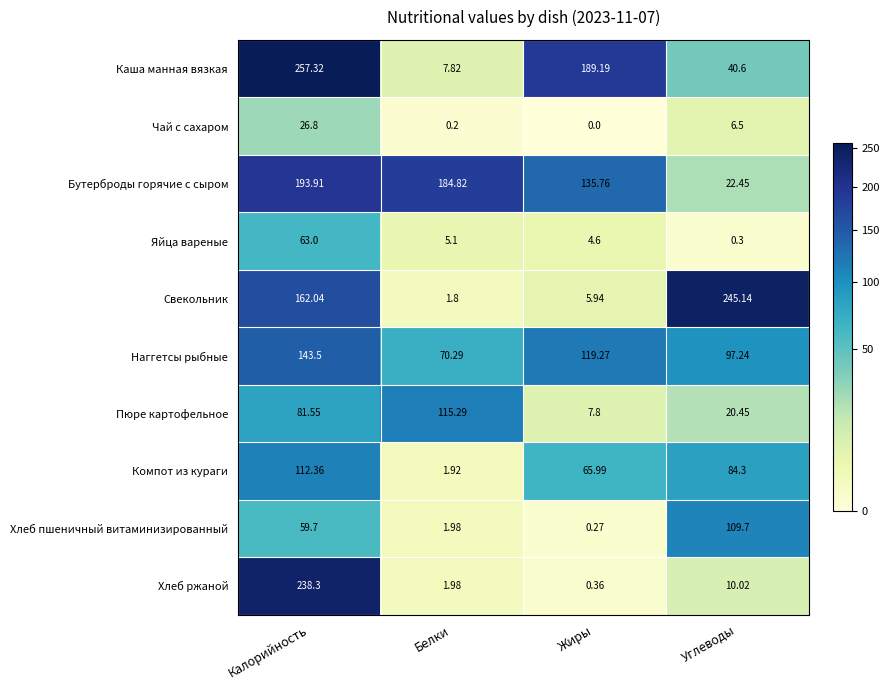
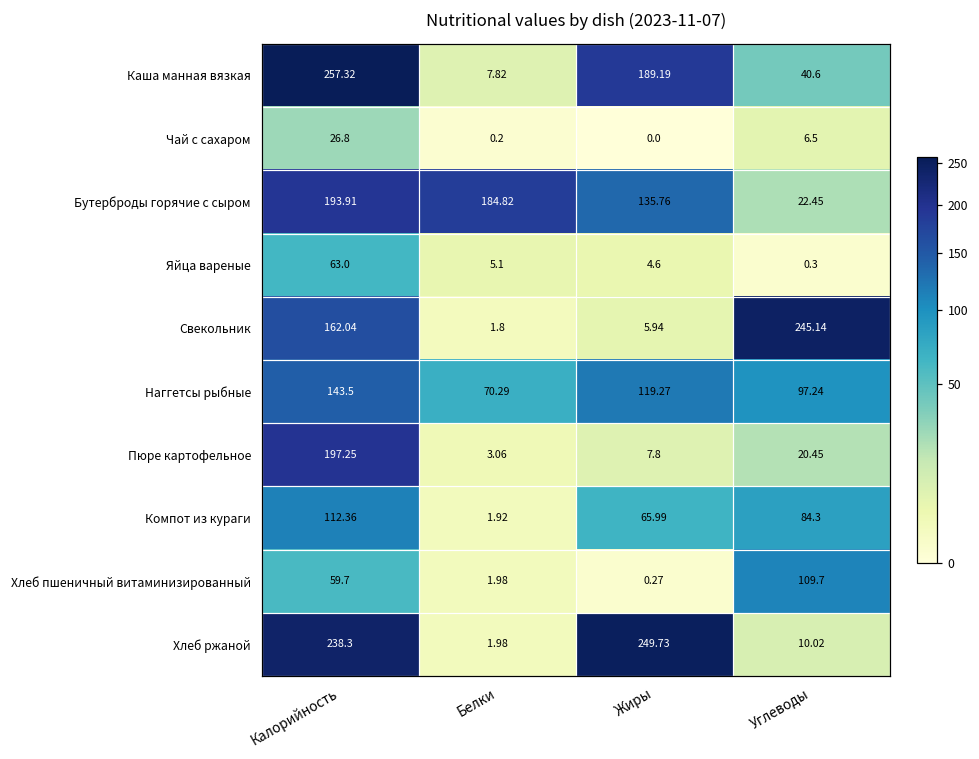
Пюре картофельное, Калорийность: 81.55 -> 197.25
Пюре картофельное, Белки: 115.29 -> 3.06
Хлеб ржаной, Жиры: 0.36 -> 249.73
